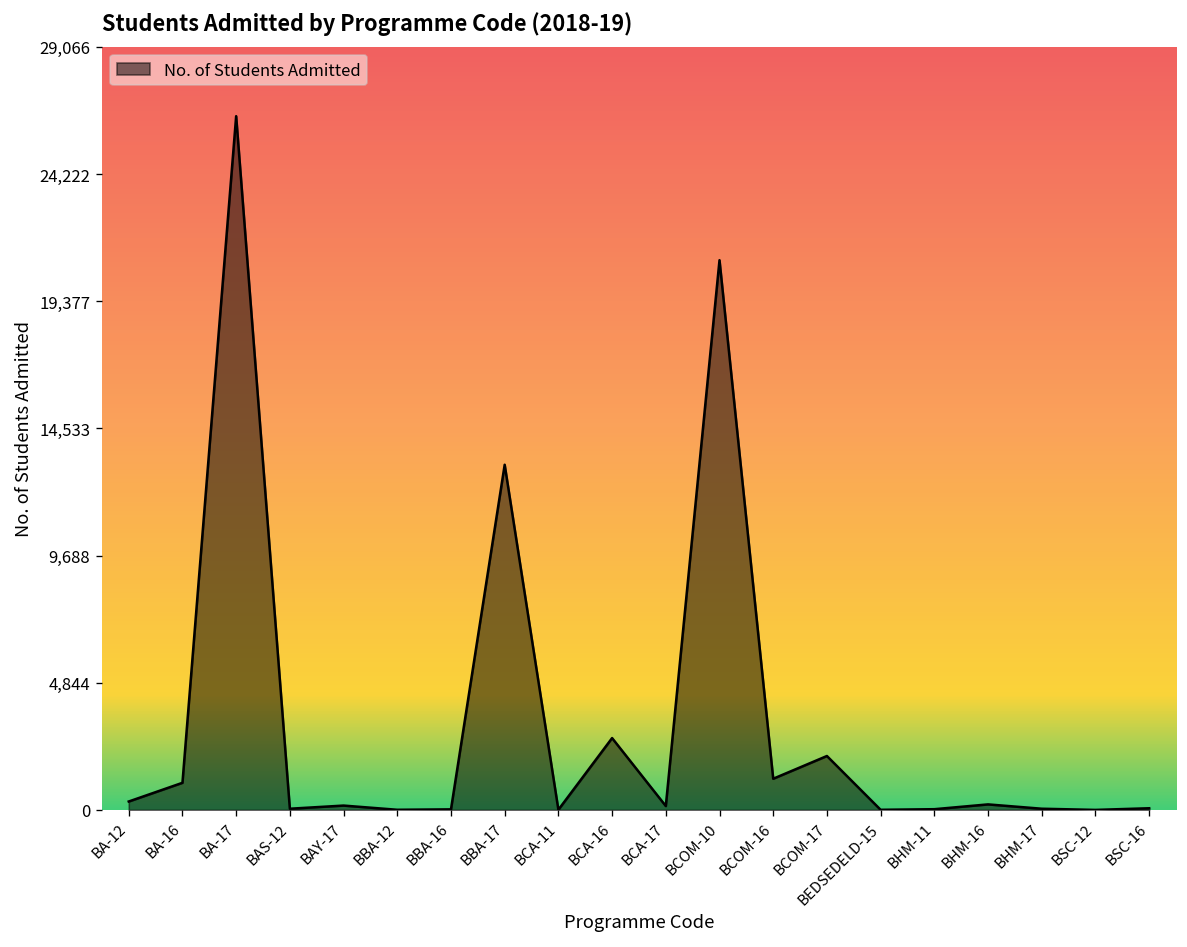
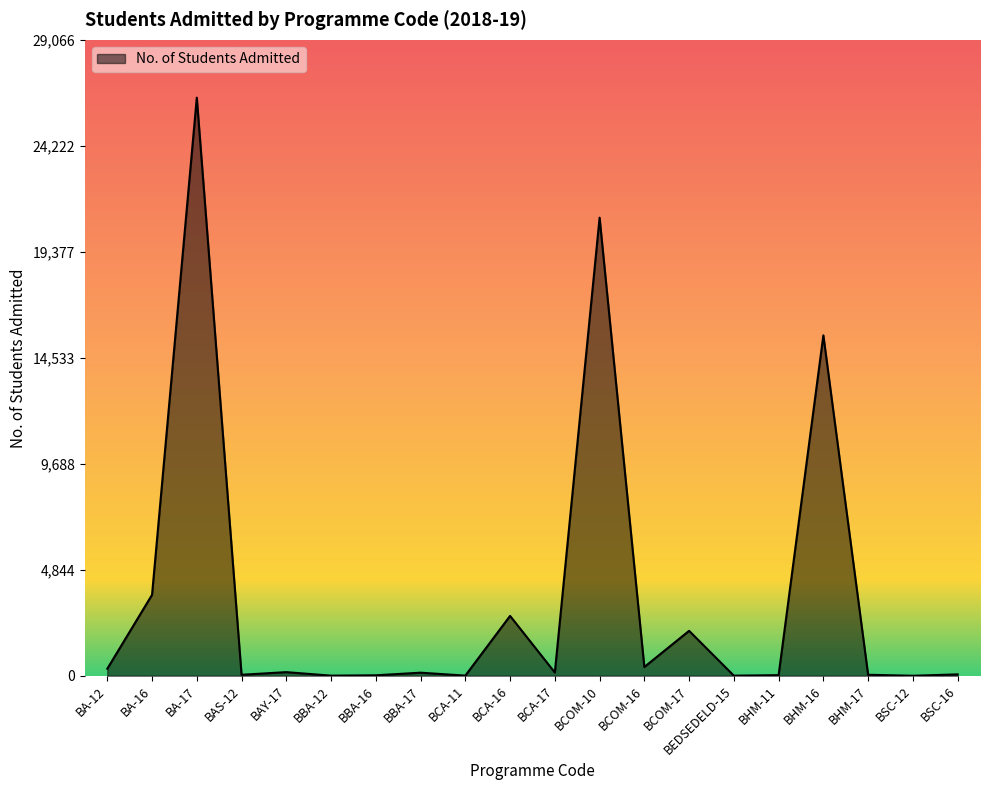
BA-16: 1,000 -> 3,700
BBA-17: 13,100 -> 100
BCOM-16: 1,200 -> 400
BHM-16: 200 -> 15,600
